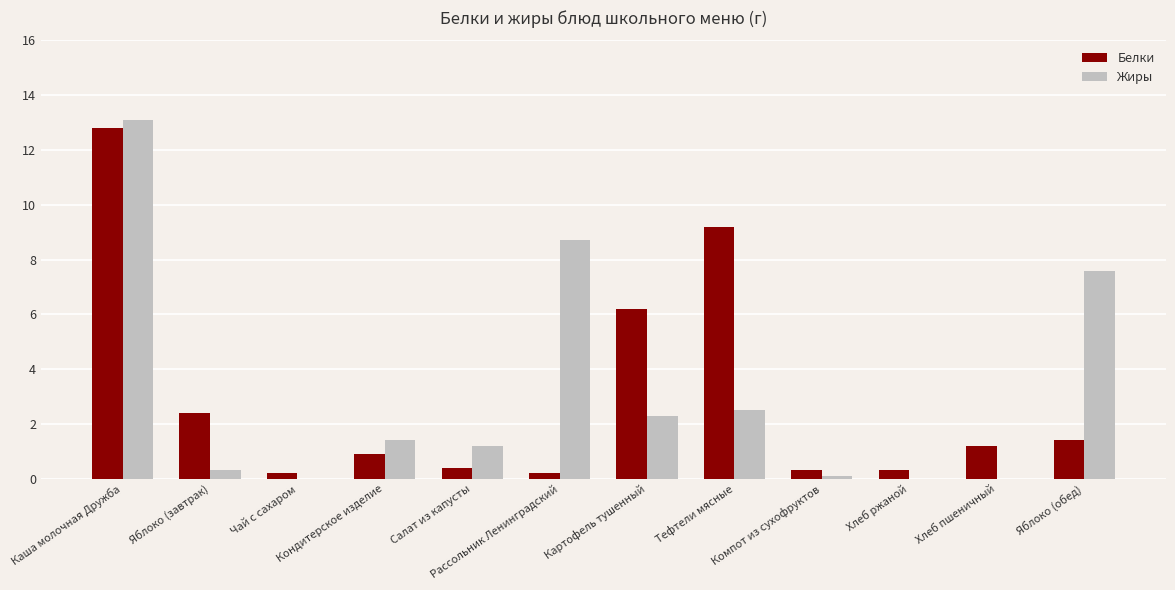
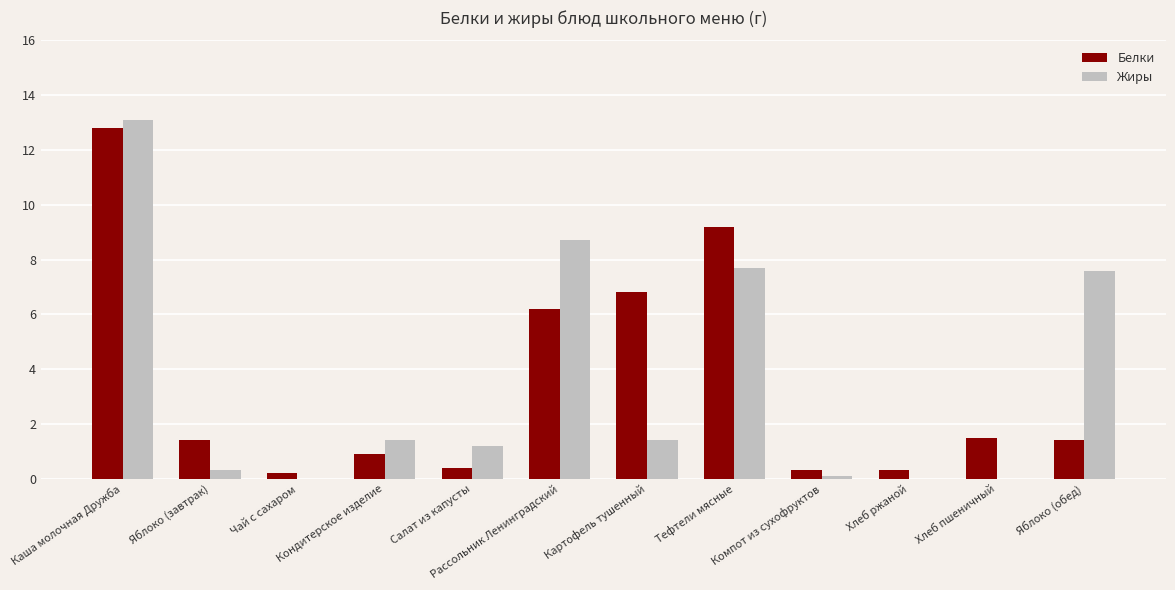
Белки, Яблоко (завтрак): 2.4 -> 1.4
Белки, Рассольник Ленинградский: 0.2 -> 6.2
Белки, Картофель тушенный: 6.2 -> 6.8
Жиры, Картофель тушенный: 2.3 -> 1.4
Жиры, Тефтели мясные: 2.5 -> 7.7
Белки, Хлеб пшеничный: 1.2 -> 1.5
